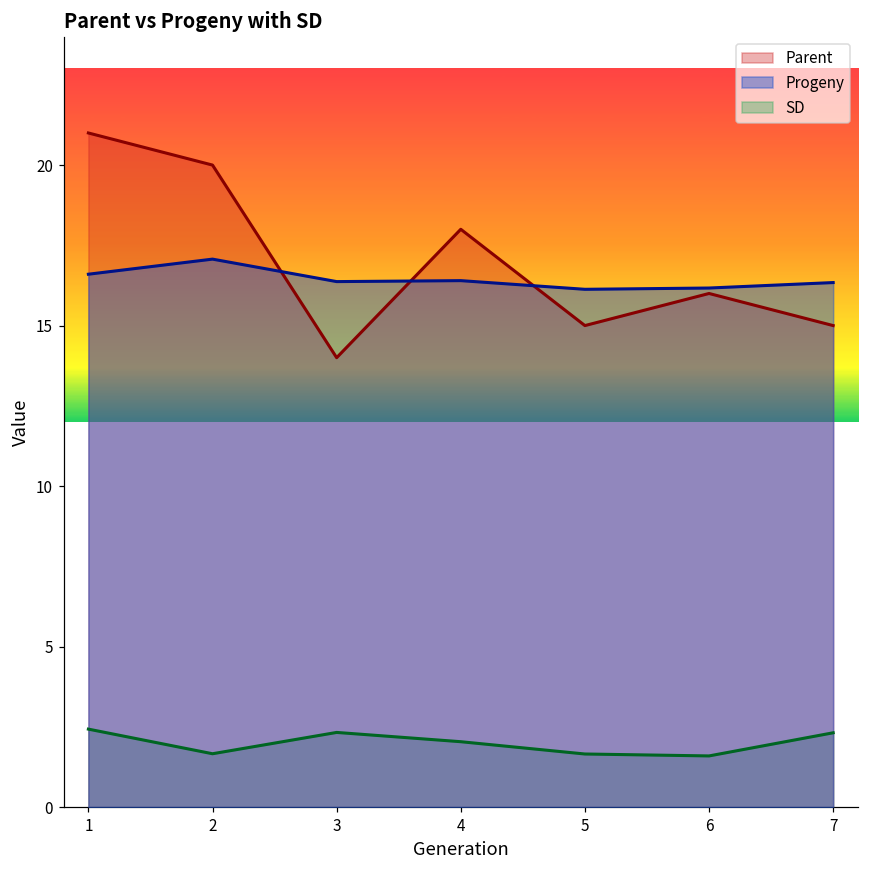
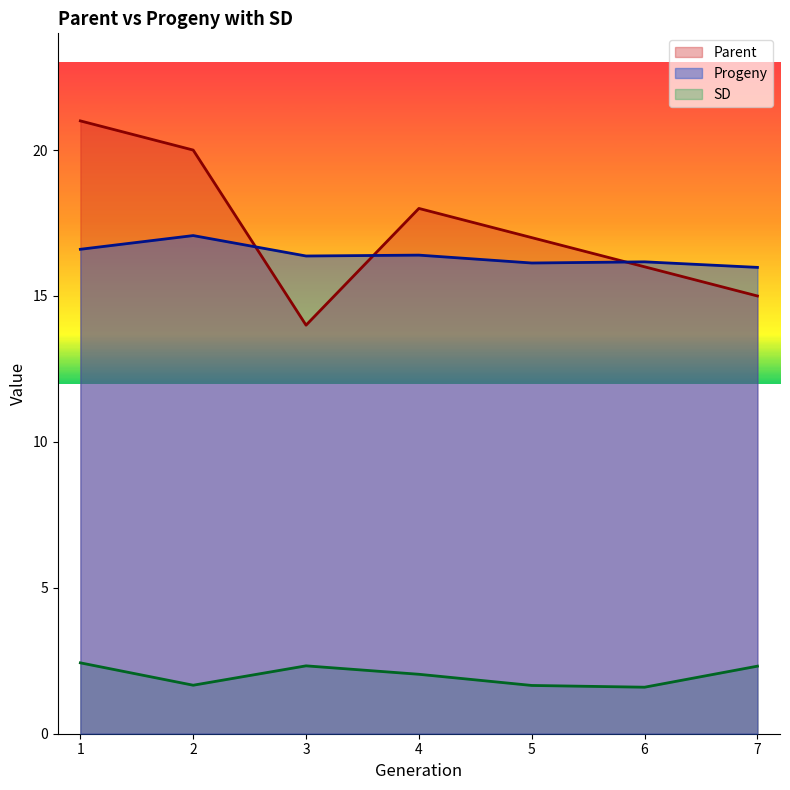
Parent, 5: 15 -> 17
Progeny, 7: 16.3 -> 16.0
